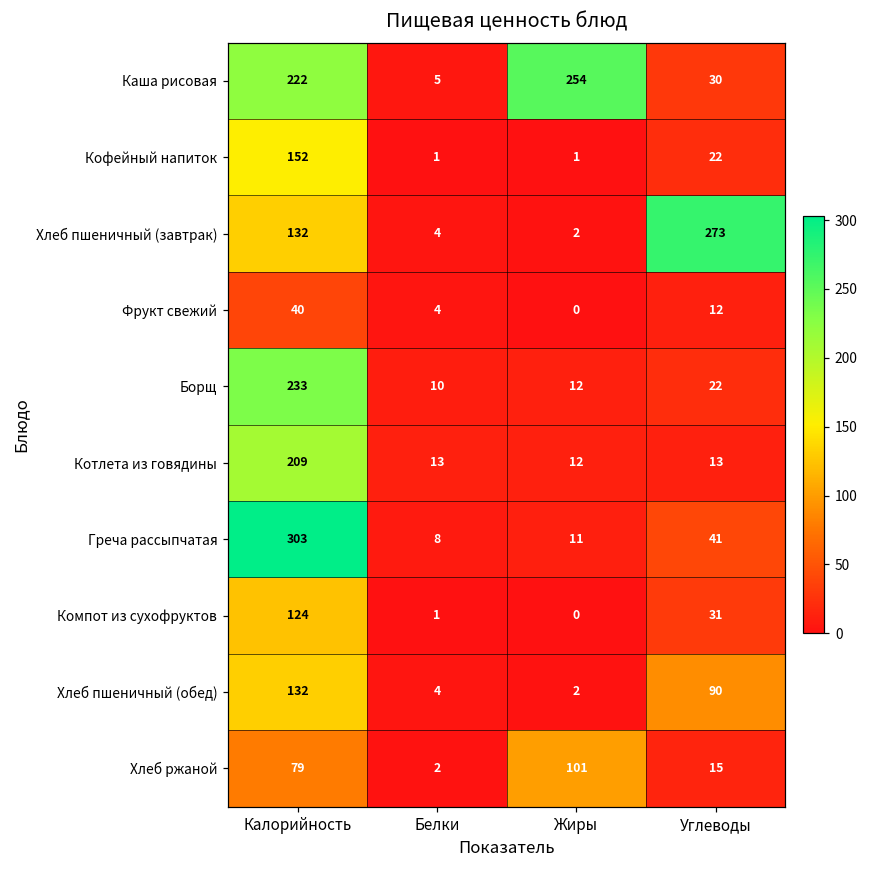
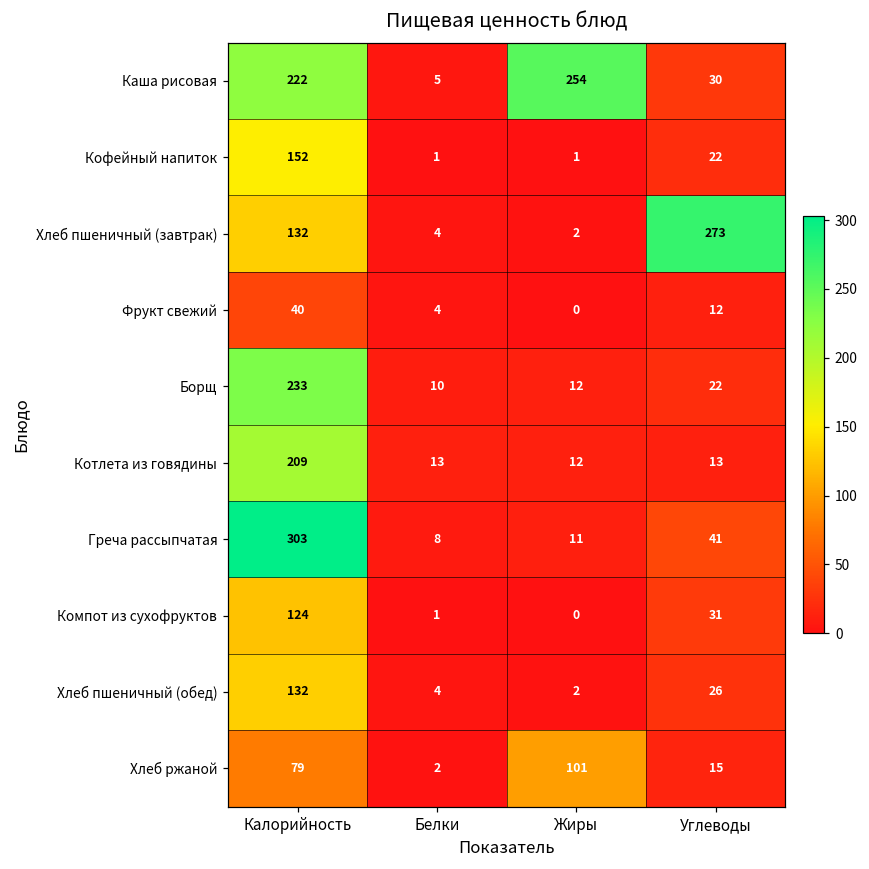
Хлеб пшеничный (обед), Углеводы: 90 -> 26
